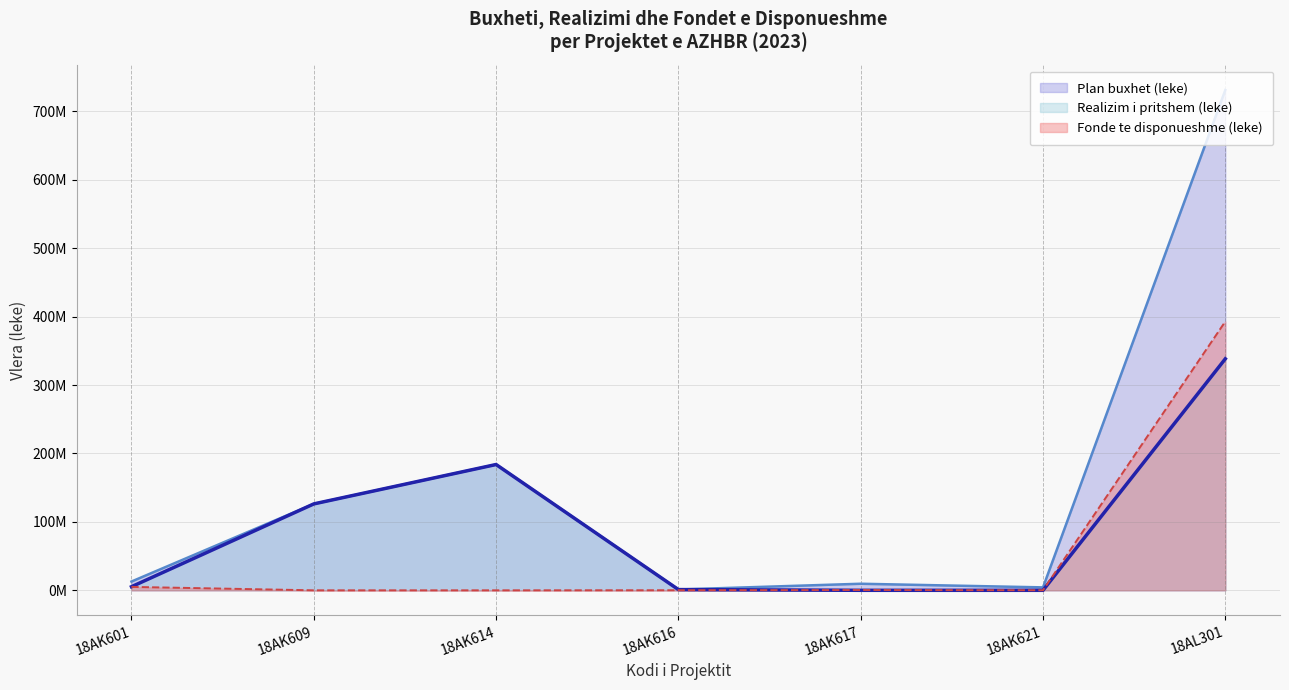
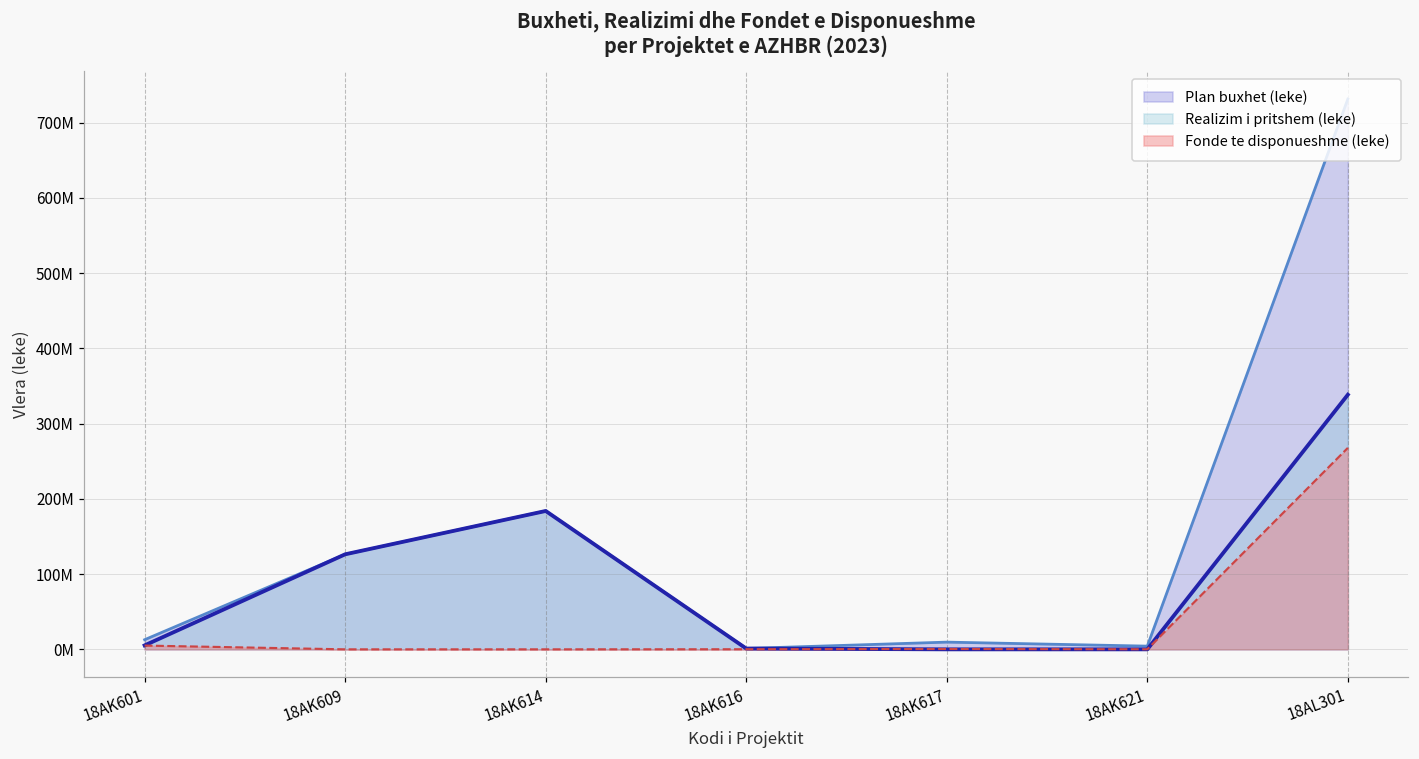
Fonde te disponueshme (leke), 18AL301: 390000000 -> 270000000
